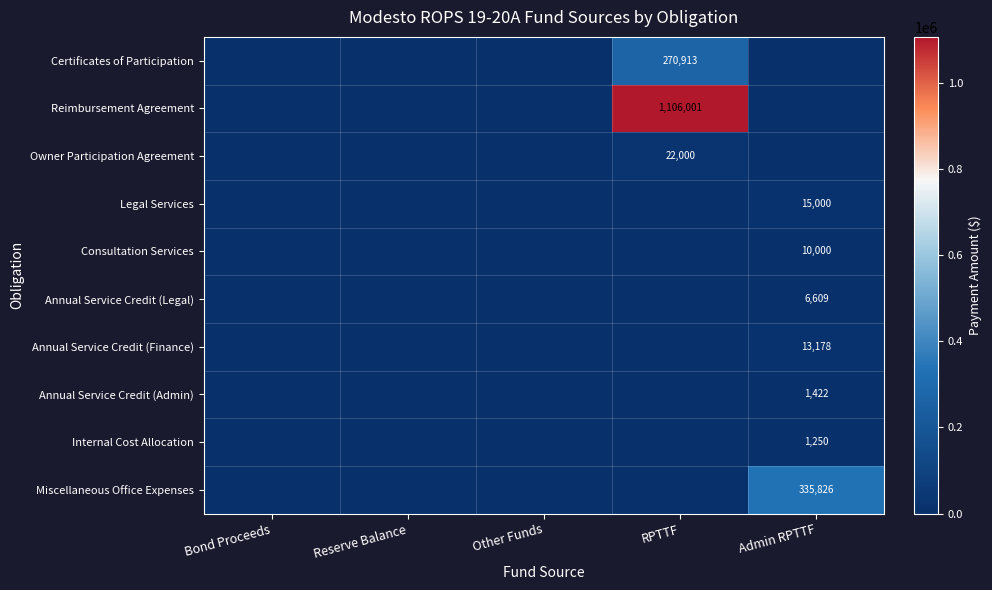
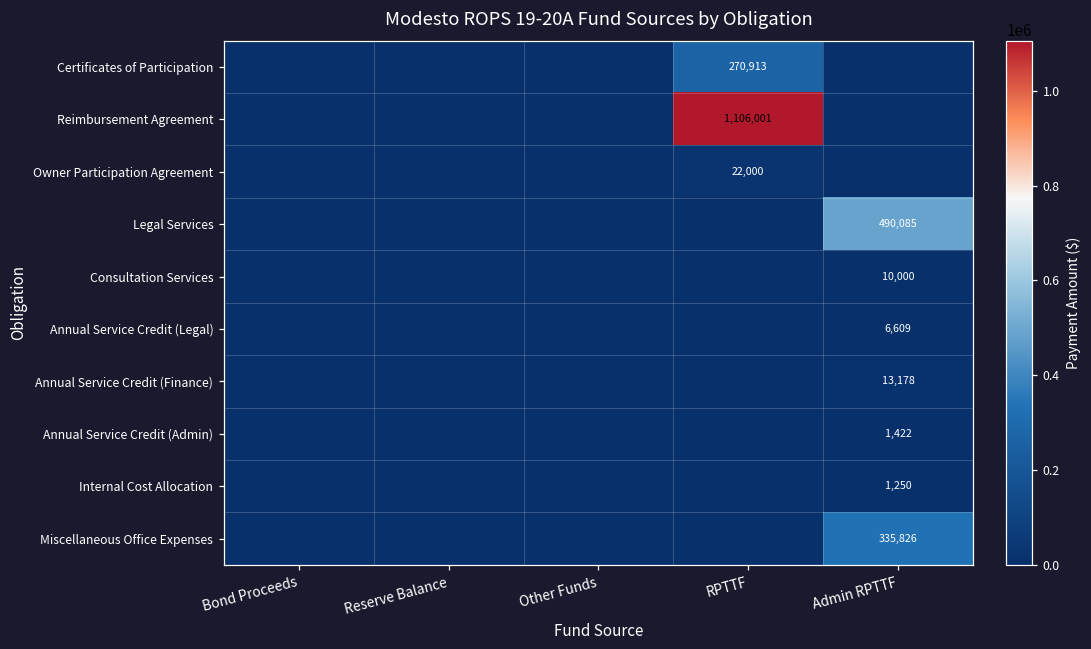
Legal Services, Admin RPTTF: 15,000 -> 490,085
